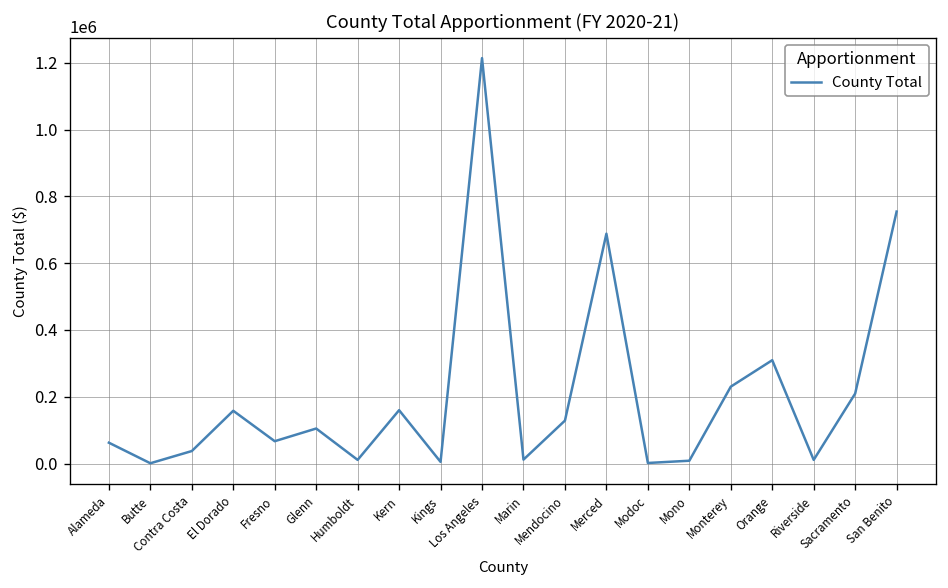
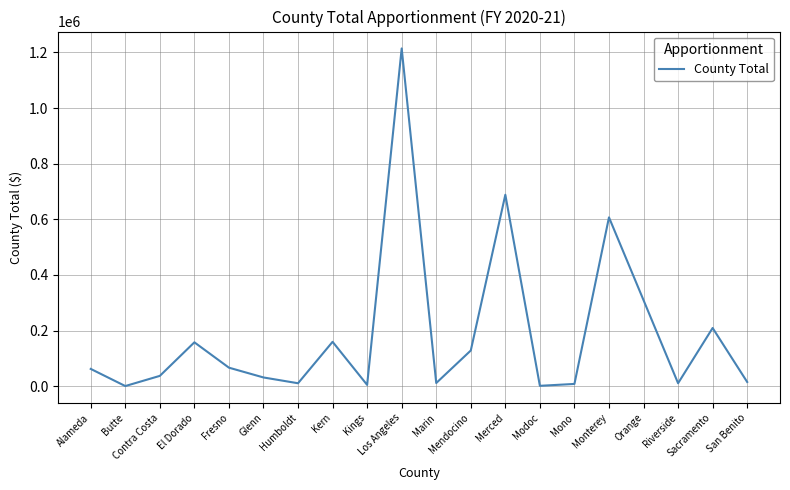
Glenn: 100000 -> 30000
Monterey: 230000 -> 610000
San Benito: 750000 -> 20000
